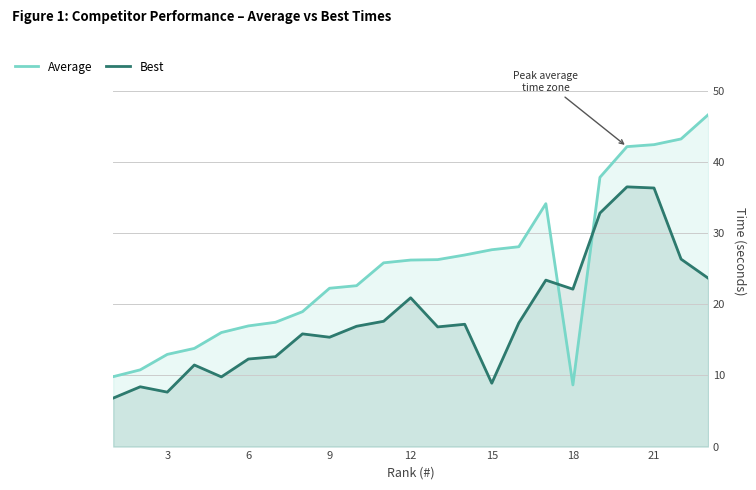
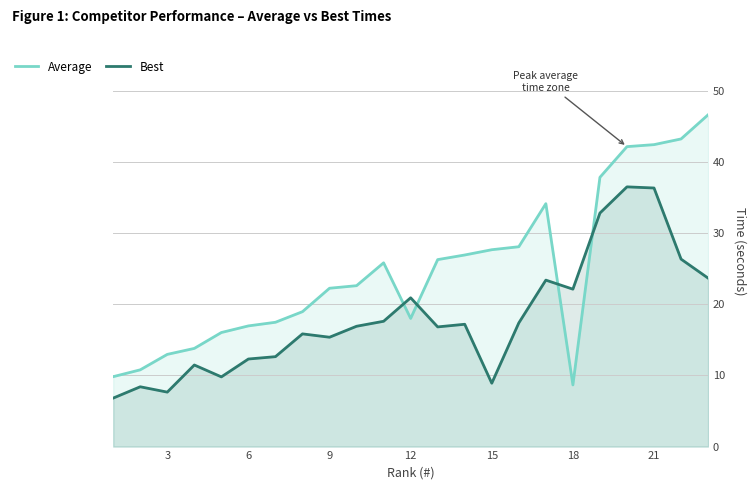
Average, 12: 26 -> 18
